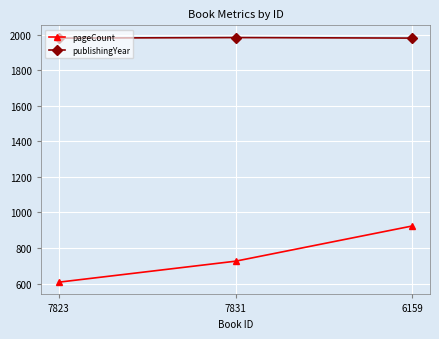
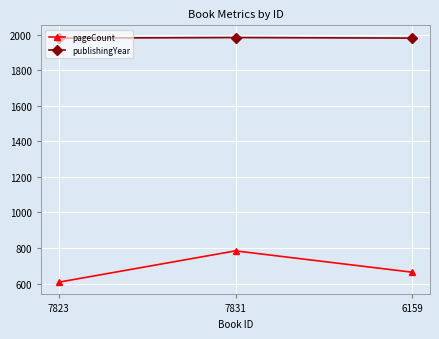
pageCount, 7831: 730 -> 780
pageCount, 6159: 920 -> 660
